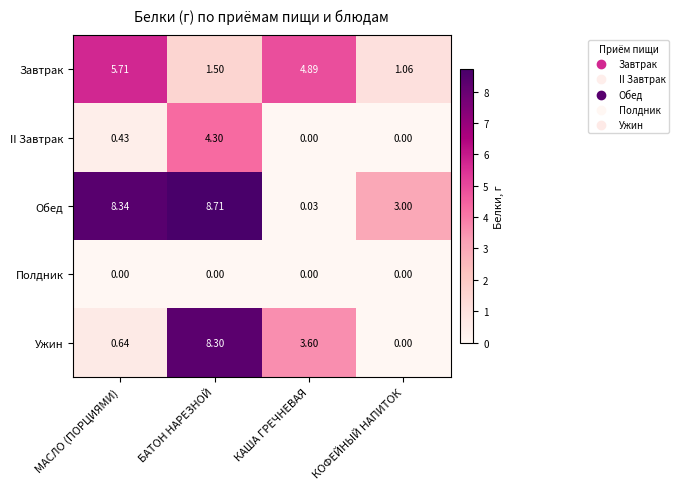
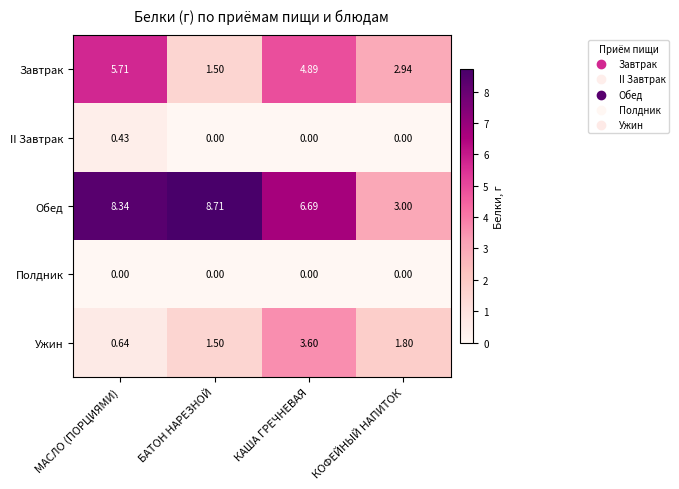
Завтрак, КОФЕЙНЫЙ НАПИТОК: 1.06 -> 2.94
II Завтрак, БАТОН НАРЕЗНОЙ: 4.30 -> 0.00
Обед, КАША ГРЕЧНЕВАЯ: 0.03 -> 6.69
Ужин, БАТОН НАРЕЗНОЙ: 8.30 -> 1.50
Ужин, КОФЕЙНЫЙ НАПИТОК: 0.00 -> 1.80
